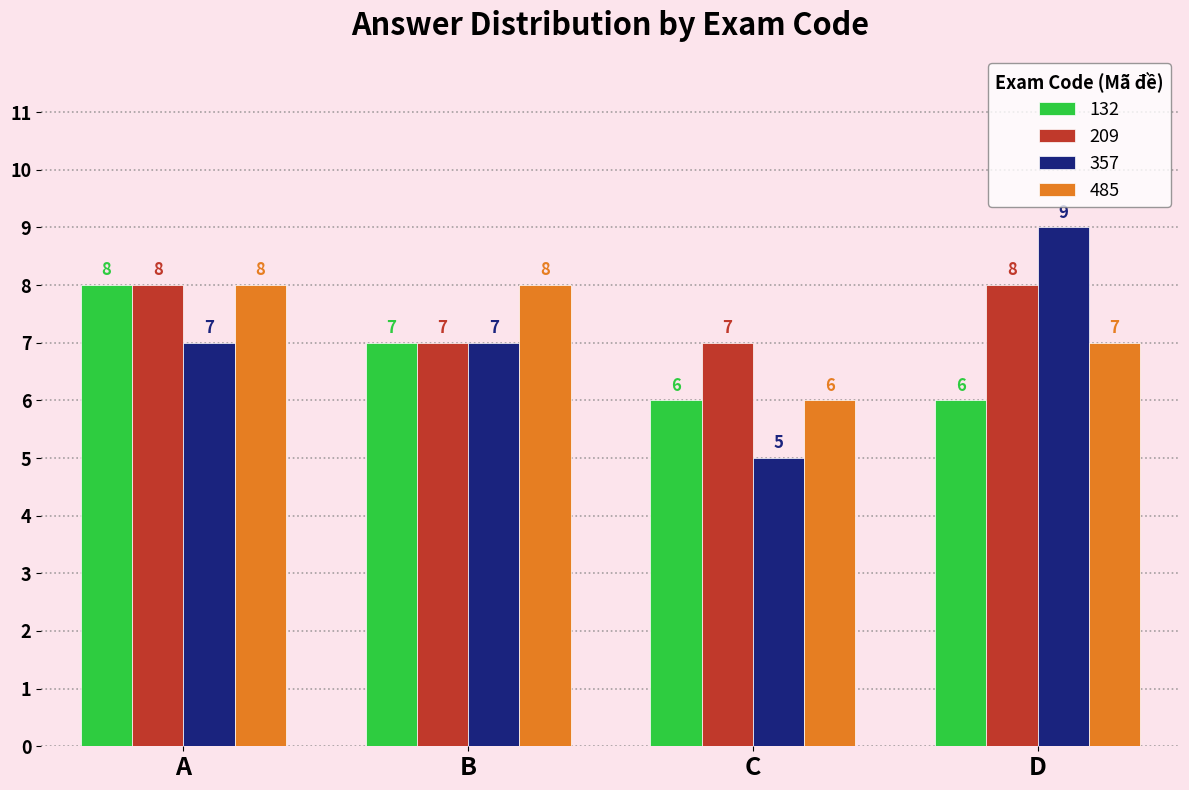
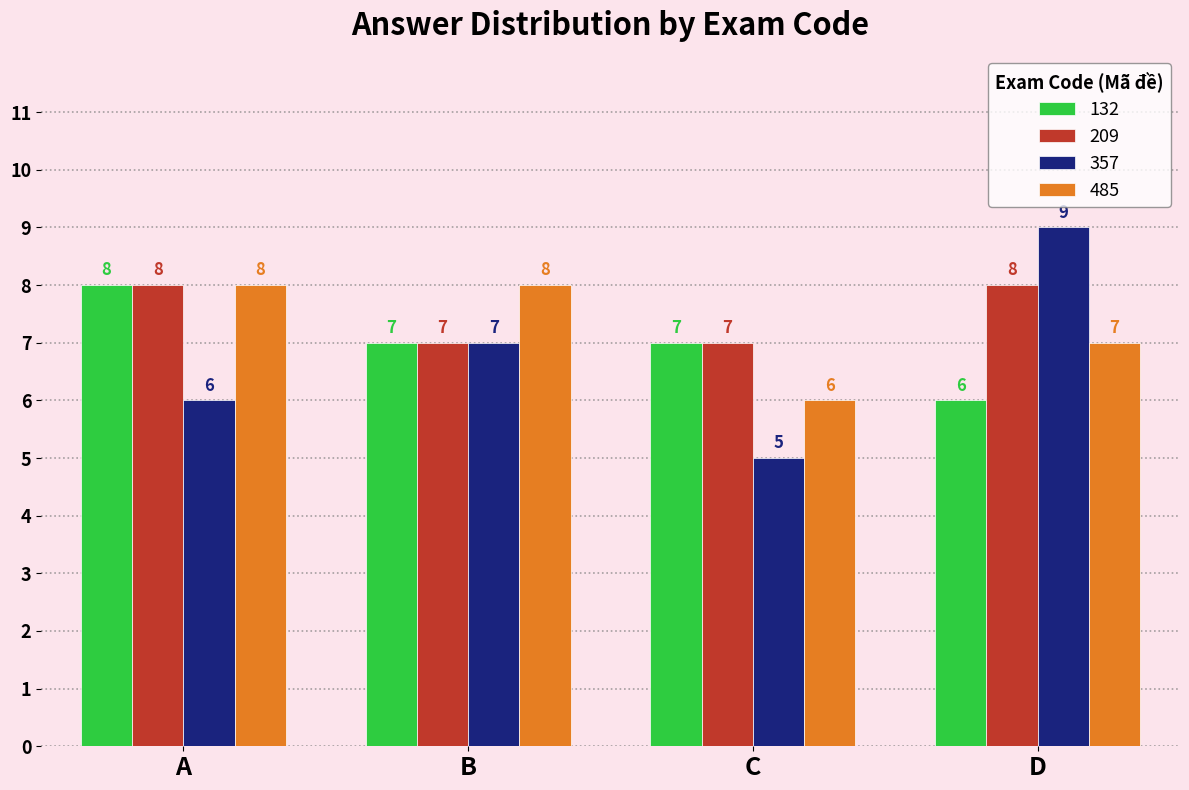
357, A: 7 -> 6
132, C: 6 -> 7
